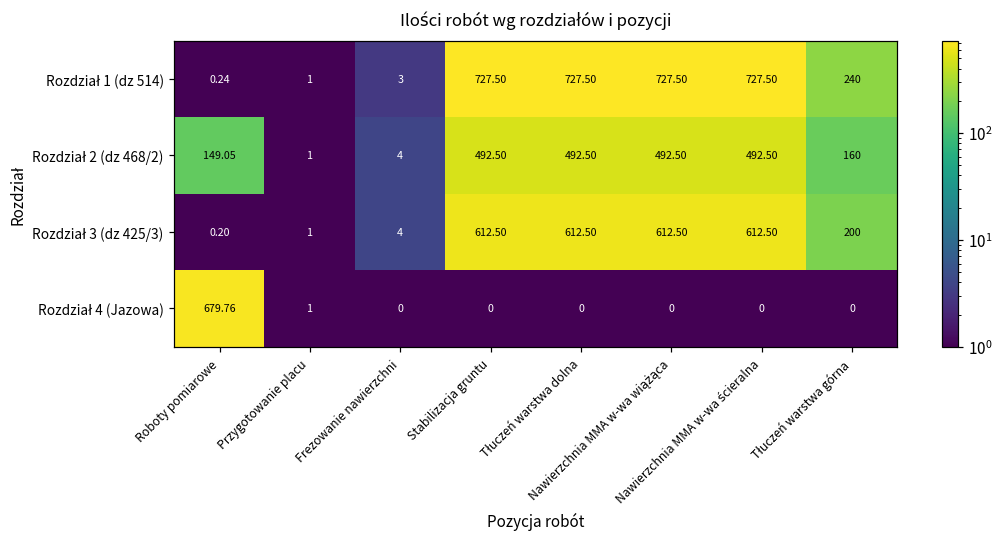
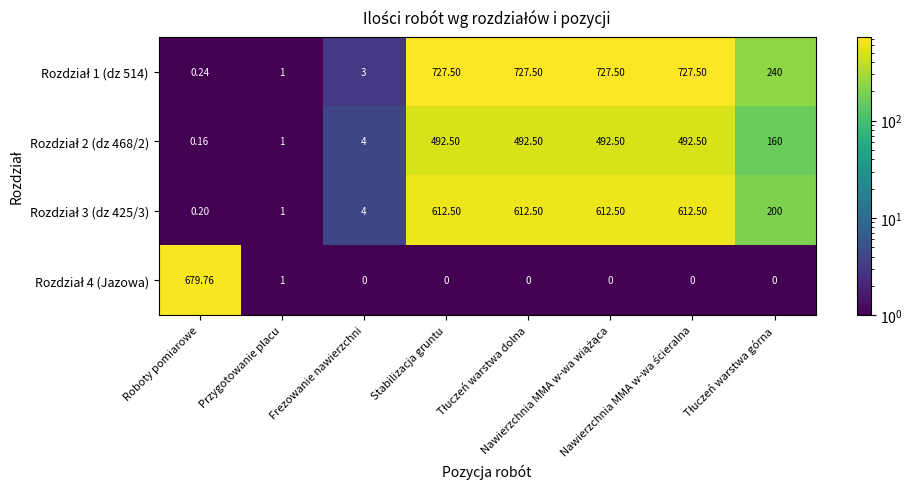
Rozdział 2 (dz 468/2), Roboty pomiarowe: 149.05 -> 0.16
